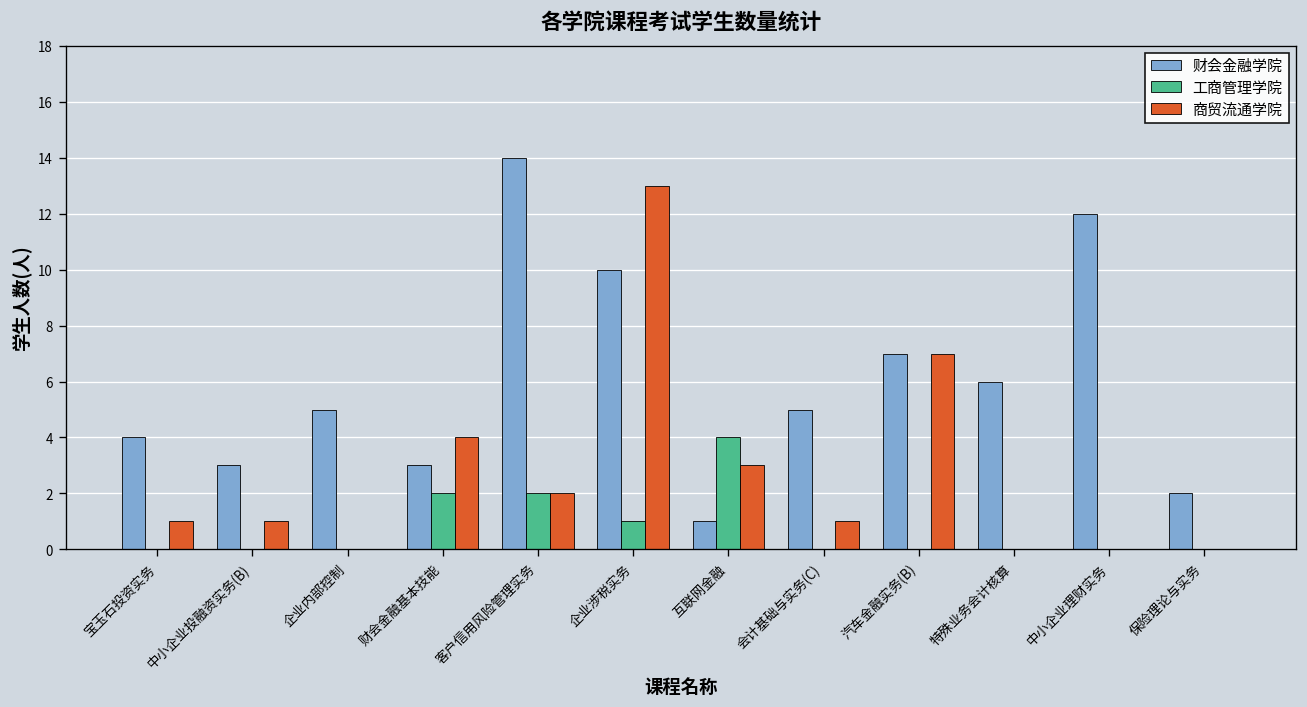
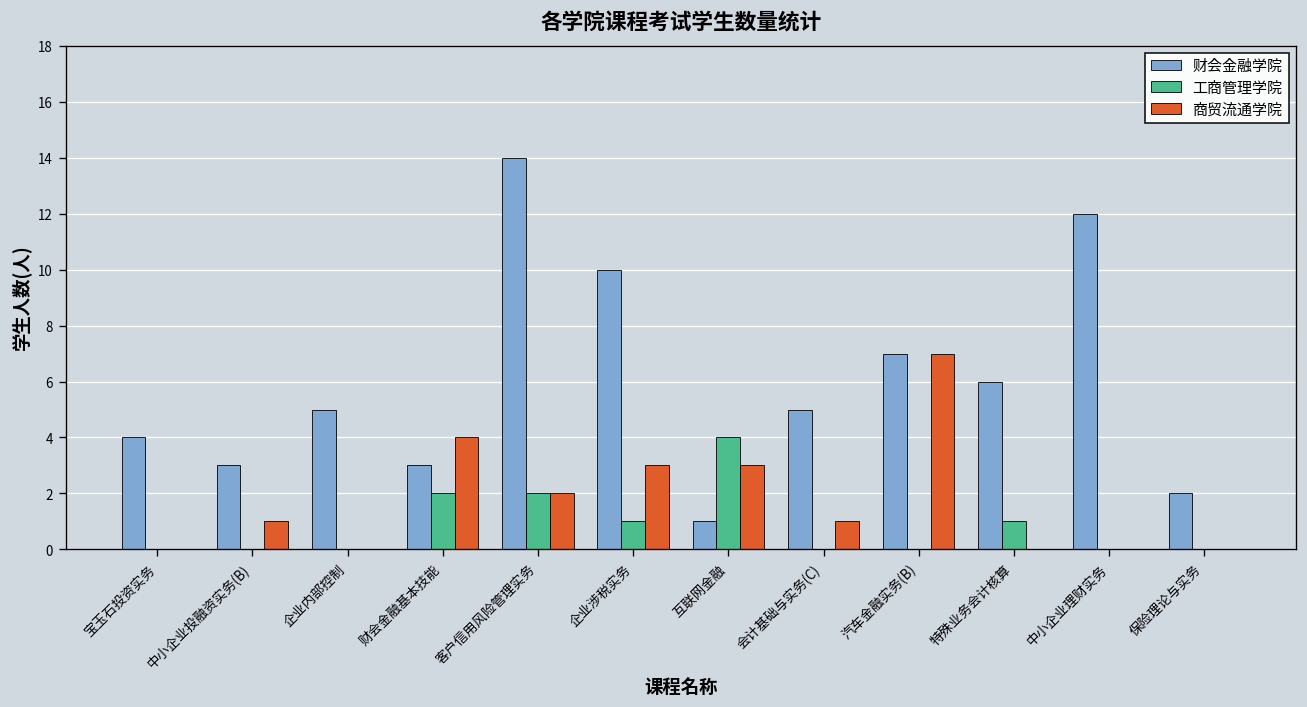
商贸流通学院, 宝玉石投资实务: 1 -> 0
商贸流通学院, 企业涉税实务: 13 -> 3
工商管理学院, 特殊业务会计核算: 0 -> 1
